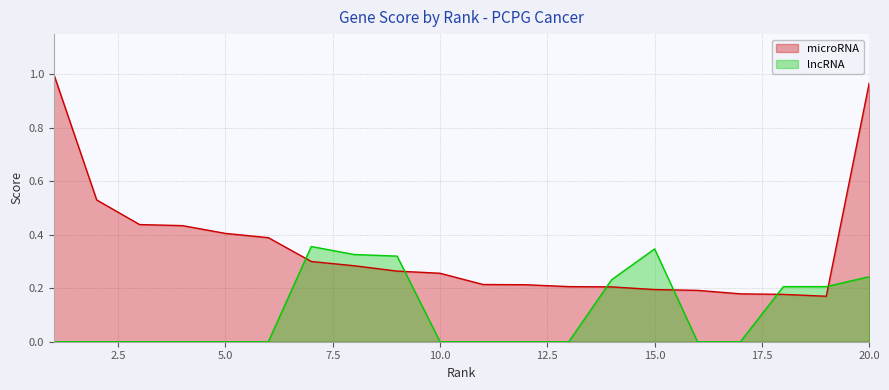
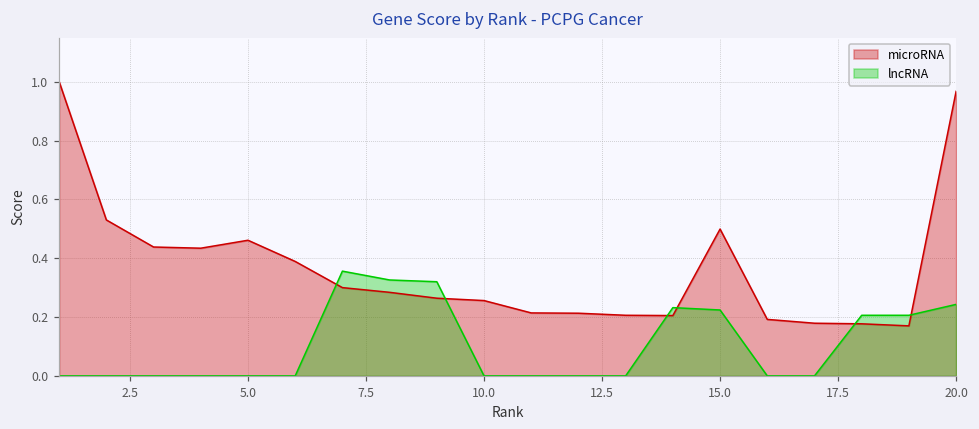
microRNA, 5.0: 0.41 -> 0.46
microRNA, 15.0: 0.20 -> 0.50
lncRNA, 15.0: 0.35 -> 0.22
